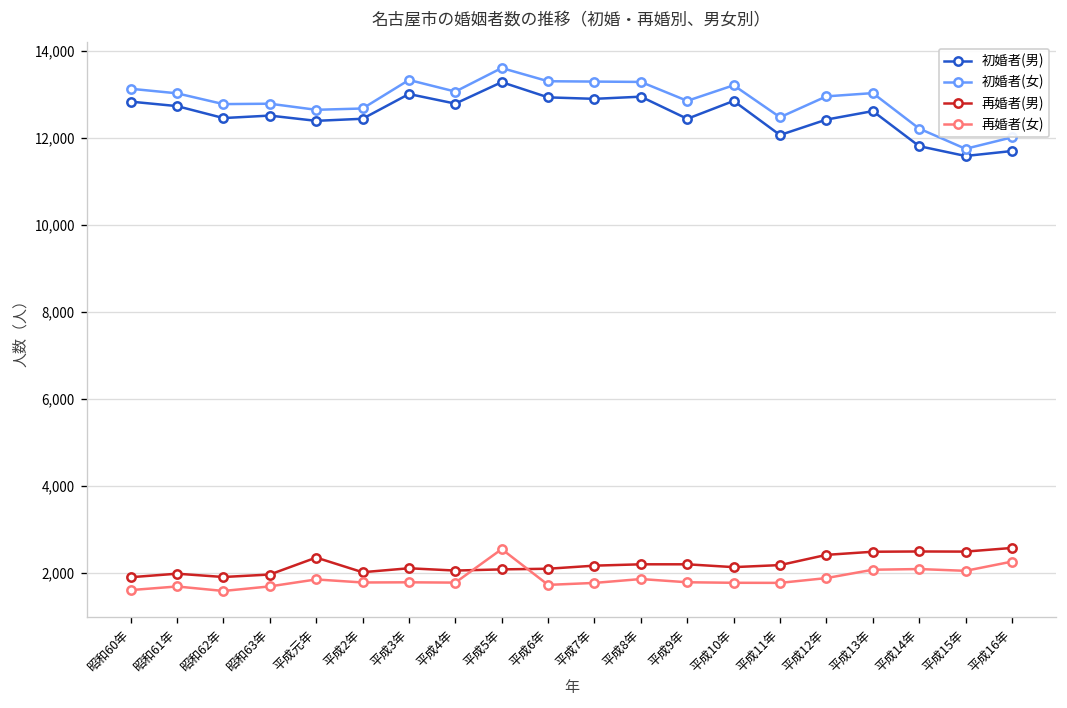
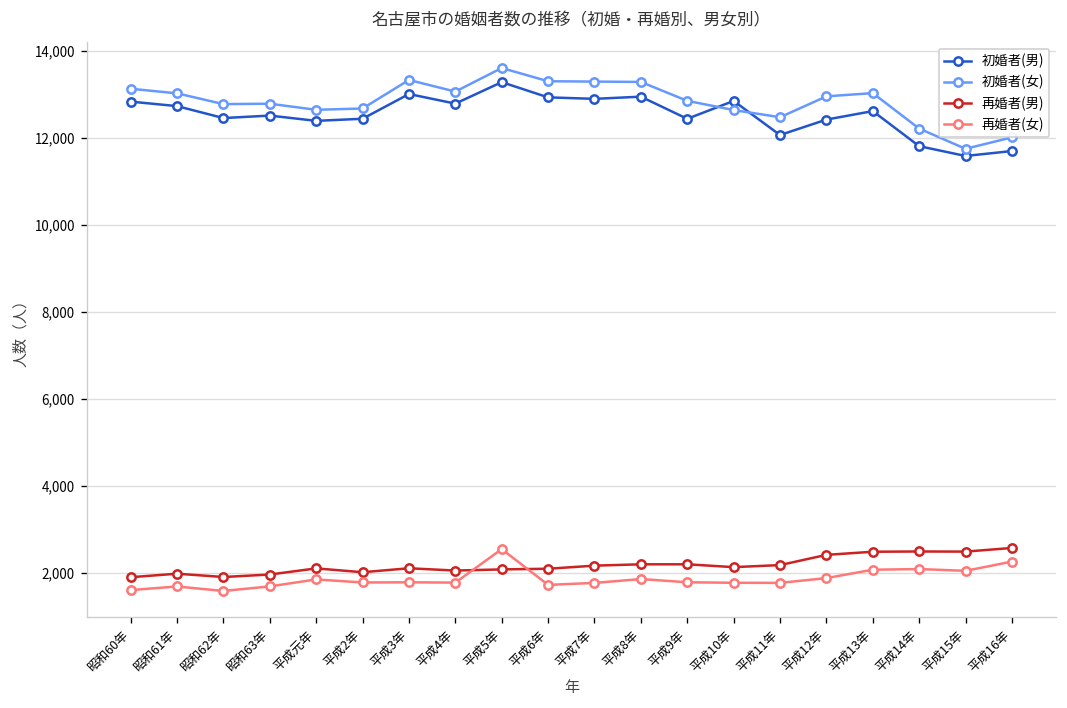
再婚者(男), 平成元年: 2,400 -> 2,100
初婚者(女), 平成10年: 13,200 -> 12,600
